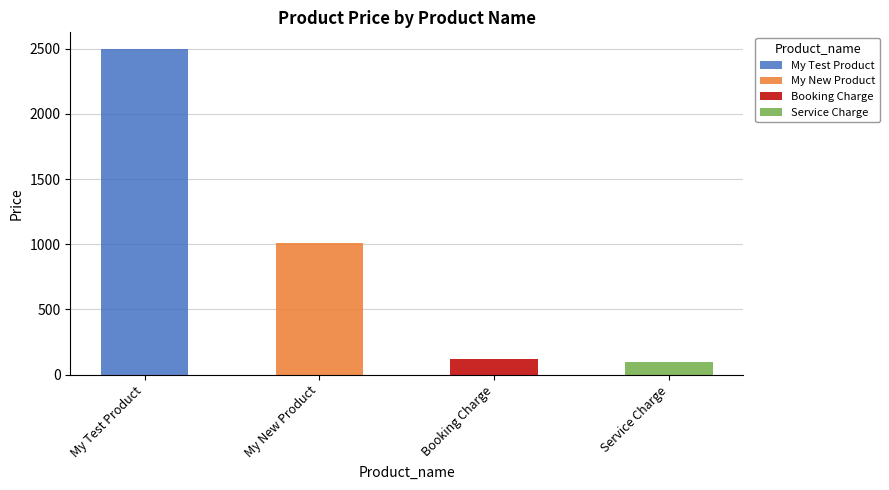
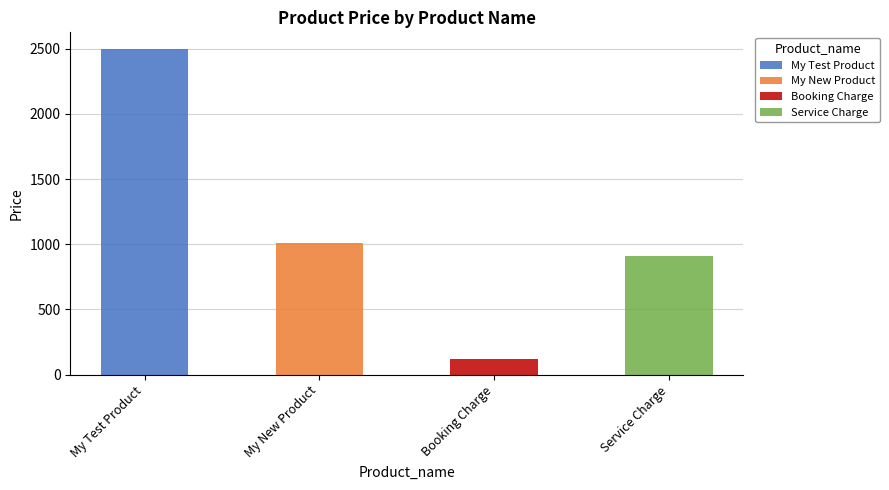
Service Charge: 100 -> 910
